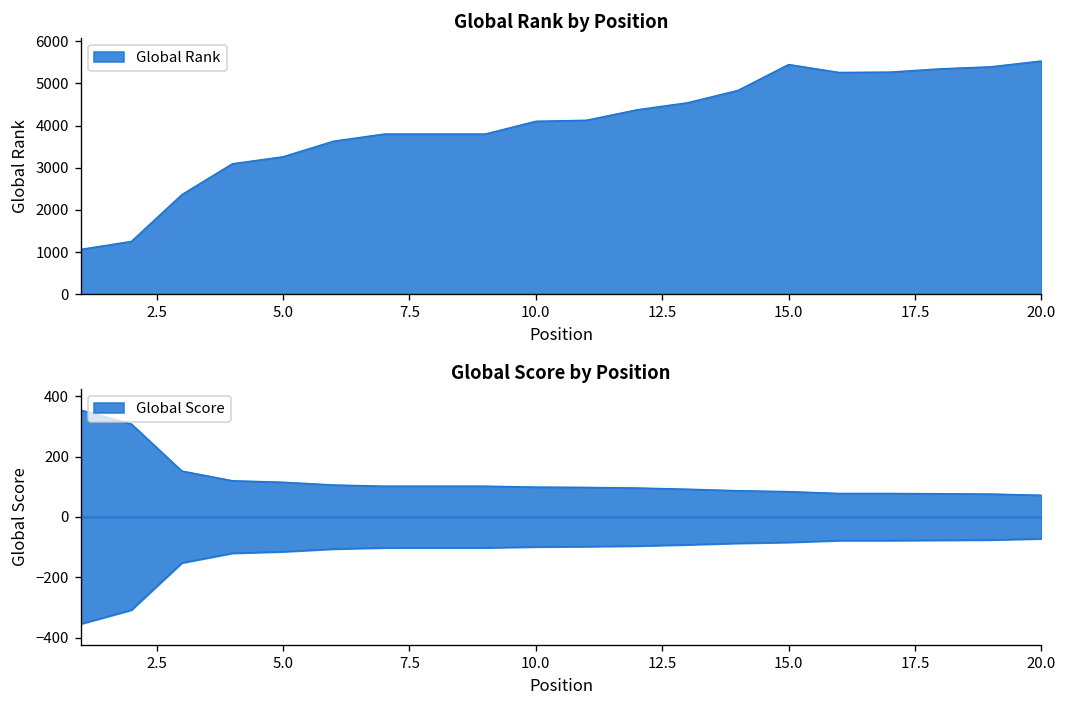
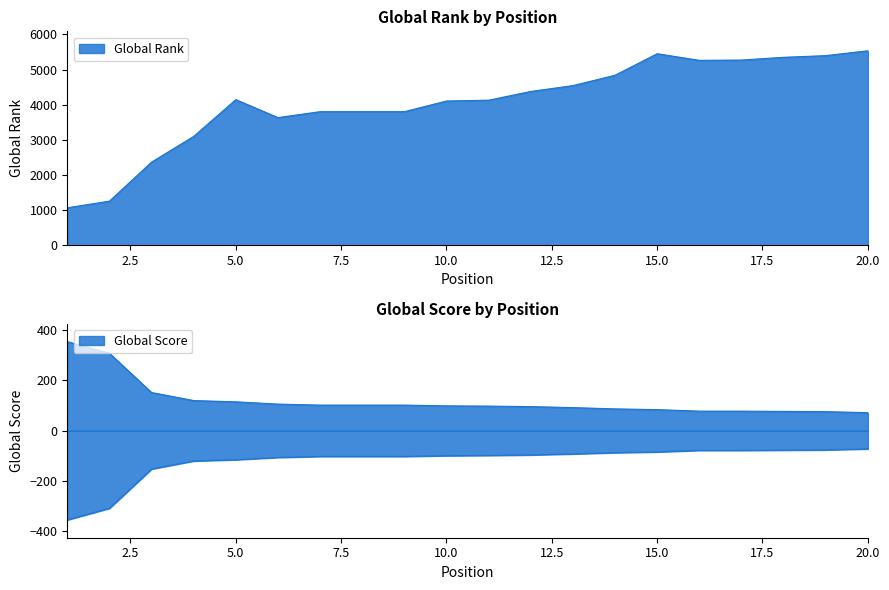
Global Rank by Position, 5.0: 3300 -> 4100
